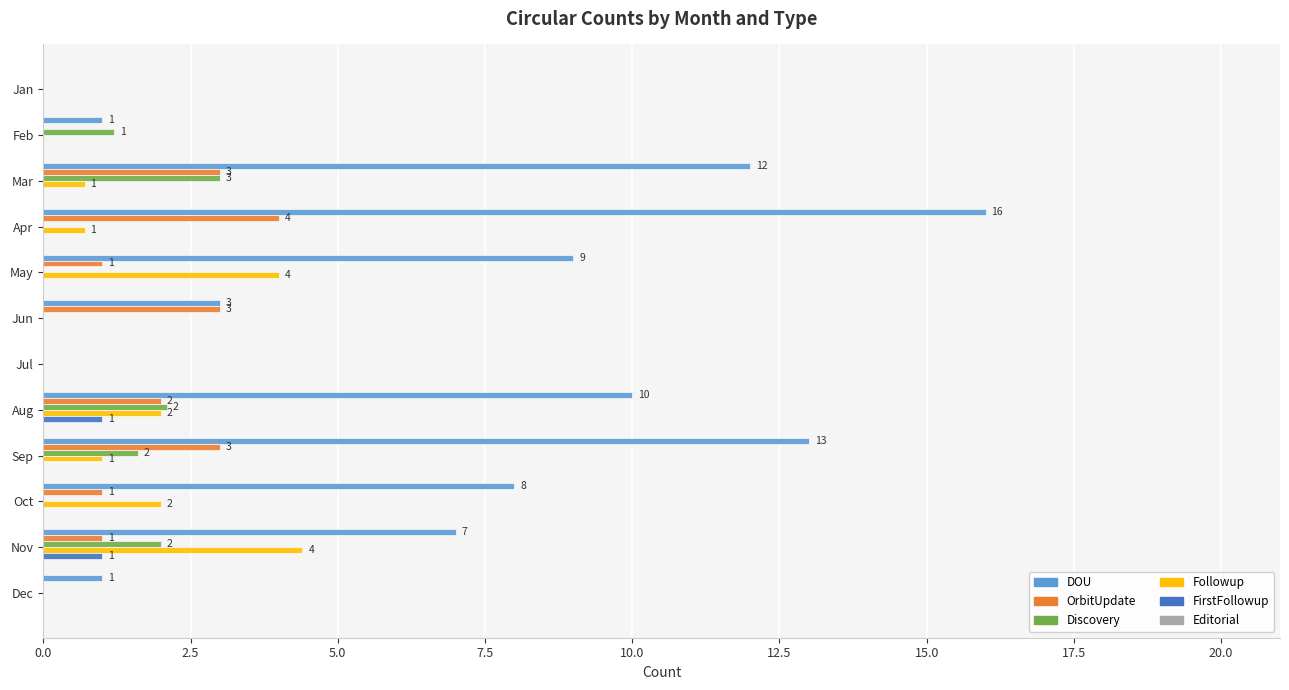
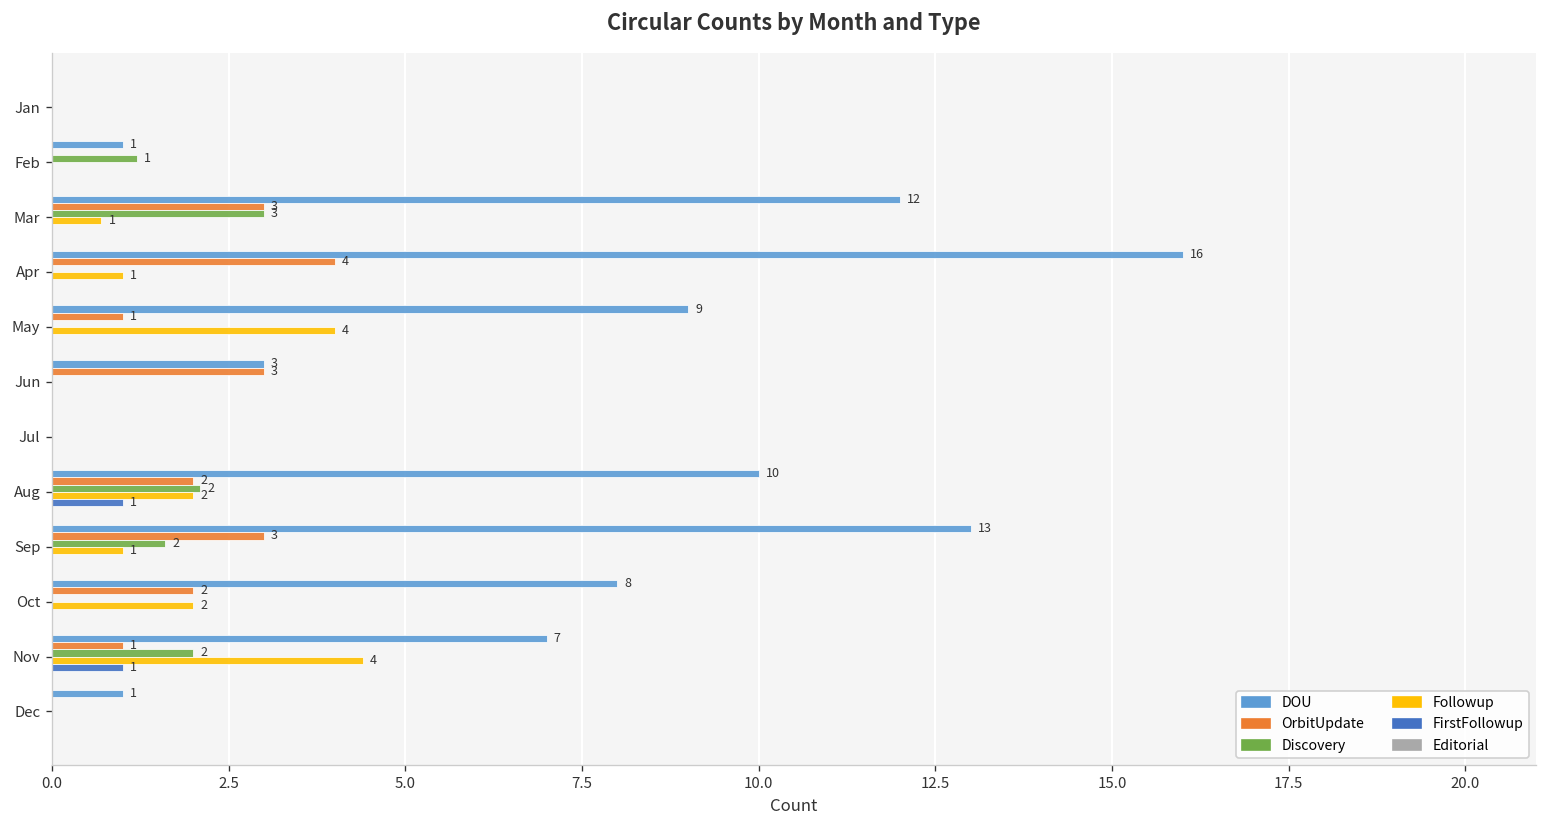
Followup, Apr: 0.7 -> 1.0
OrbitUpdate, Oct: 1 -> 2
